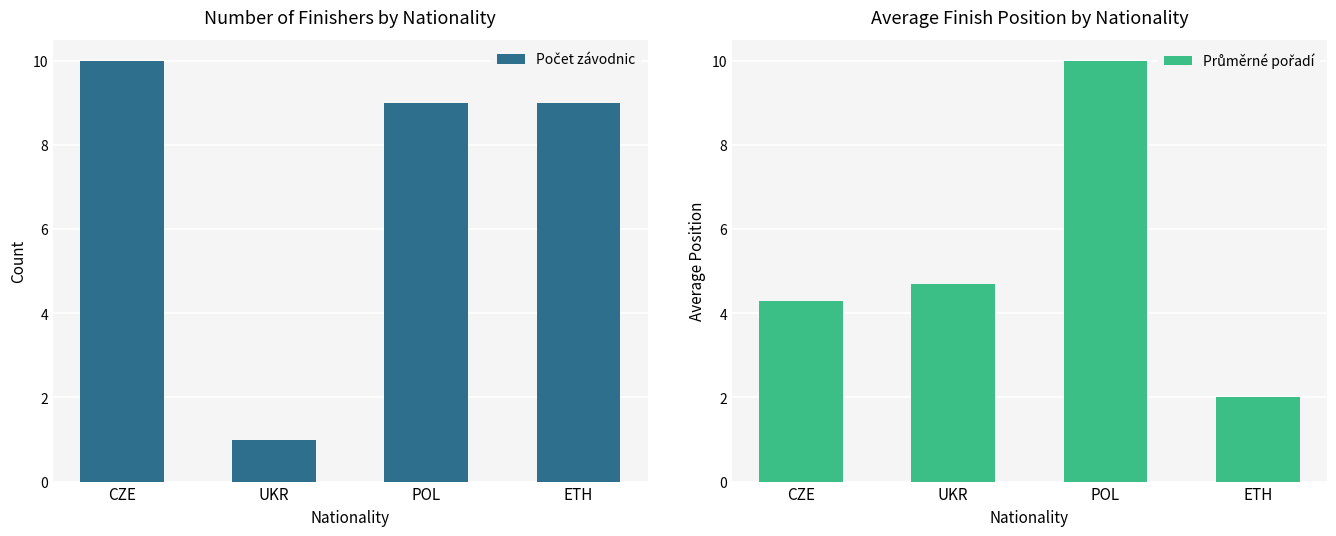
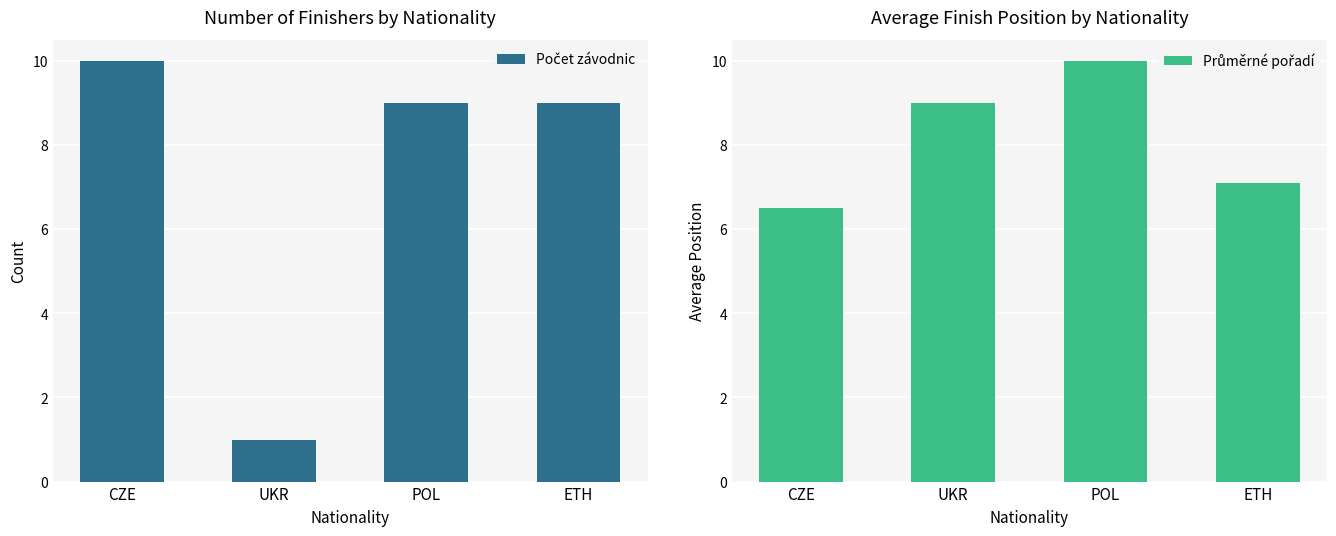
Average Finish Position by Nationality, CZE: 4.3 -> 6.5
Average Finish Position by Nationality, UKR: 4.7 -> 9.0
Average Finish Position by Nationality, ETH: 2.0 -> 7.1
